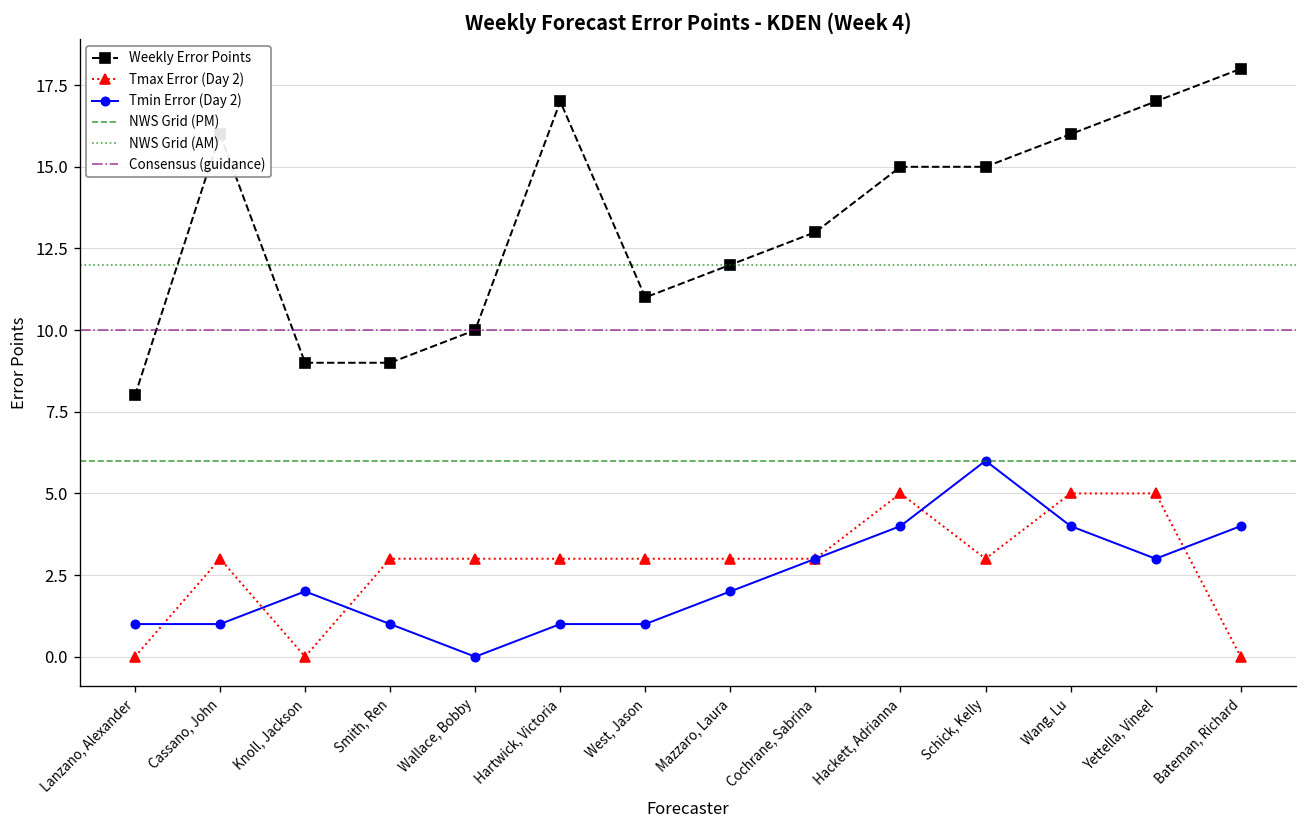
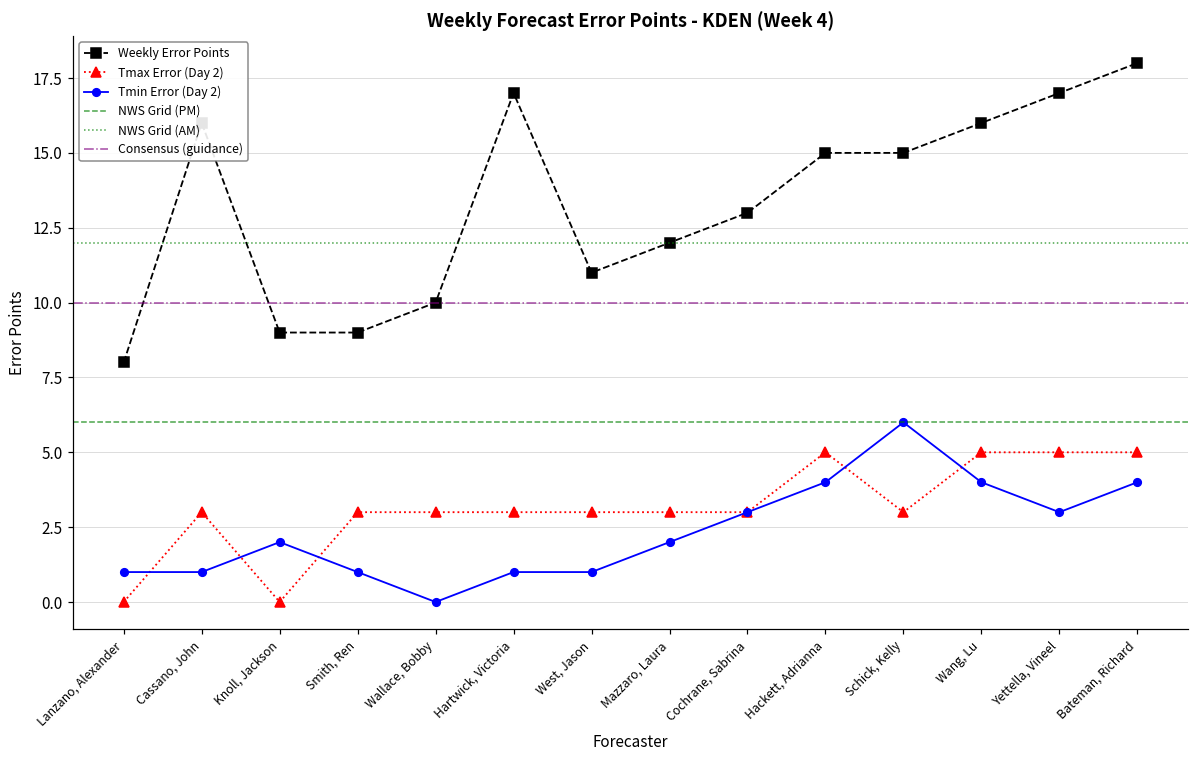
Tmax Error (Day 2), Bateman, Richard: 0 -> 5
